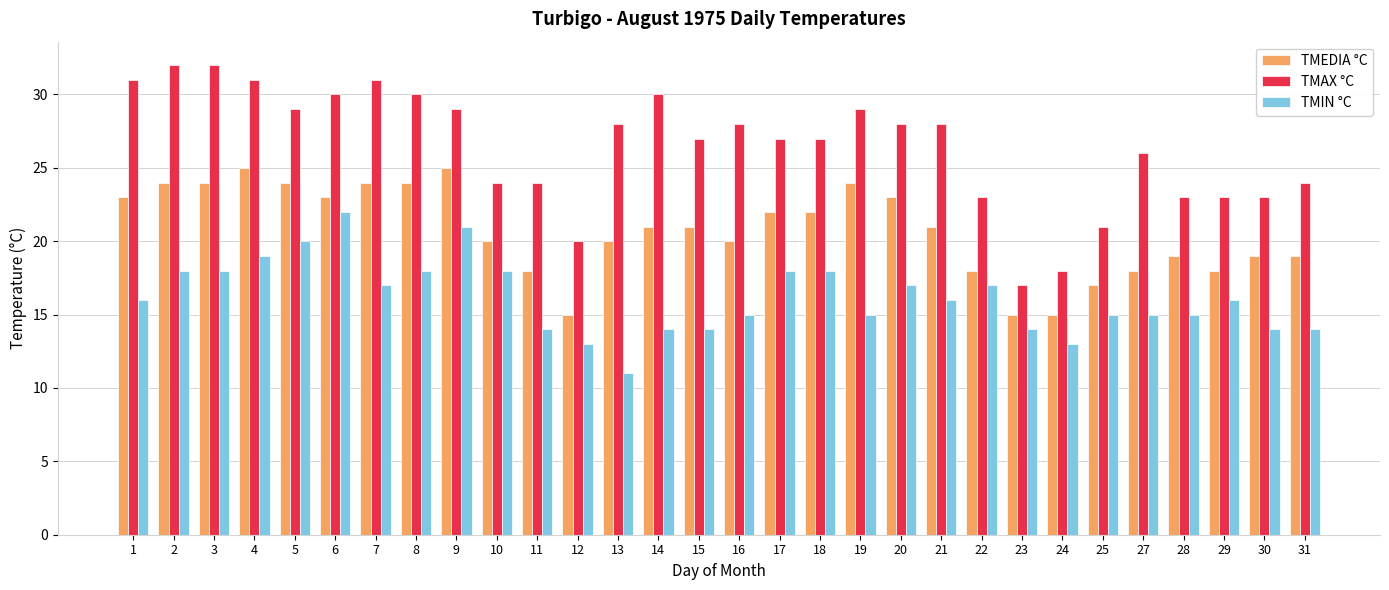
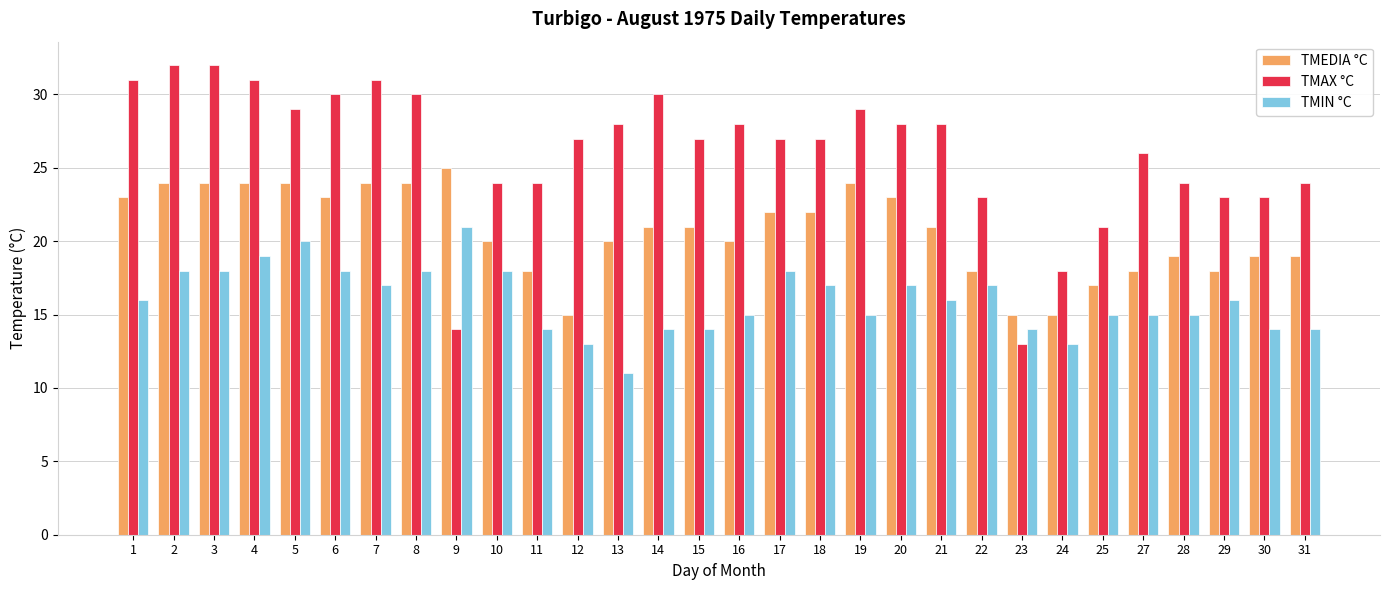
TMEDIA °C, 4: 25 -> 24
TMIN °C, 6: 22 -> 18
TMAX °C, 9: 29 -> 14
TMAX °C, 12: 20 -> 27
TMIN °C, 18: 18 -> 17
TMAX °C, 23: 17 -> 13
TMAX °C, 28: 23 -> 24
